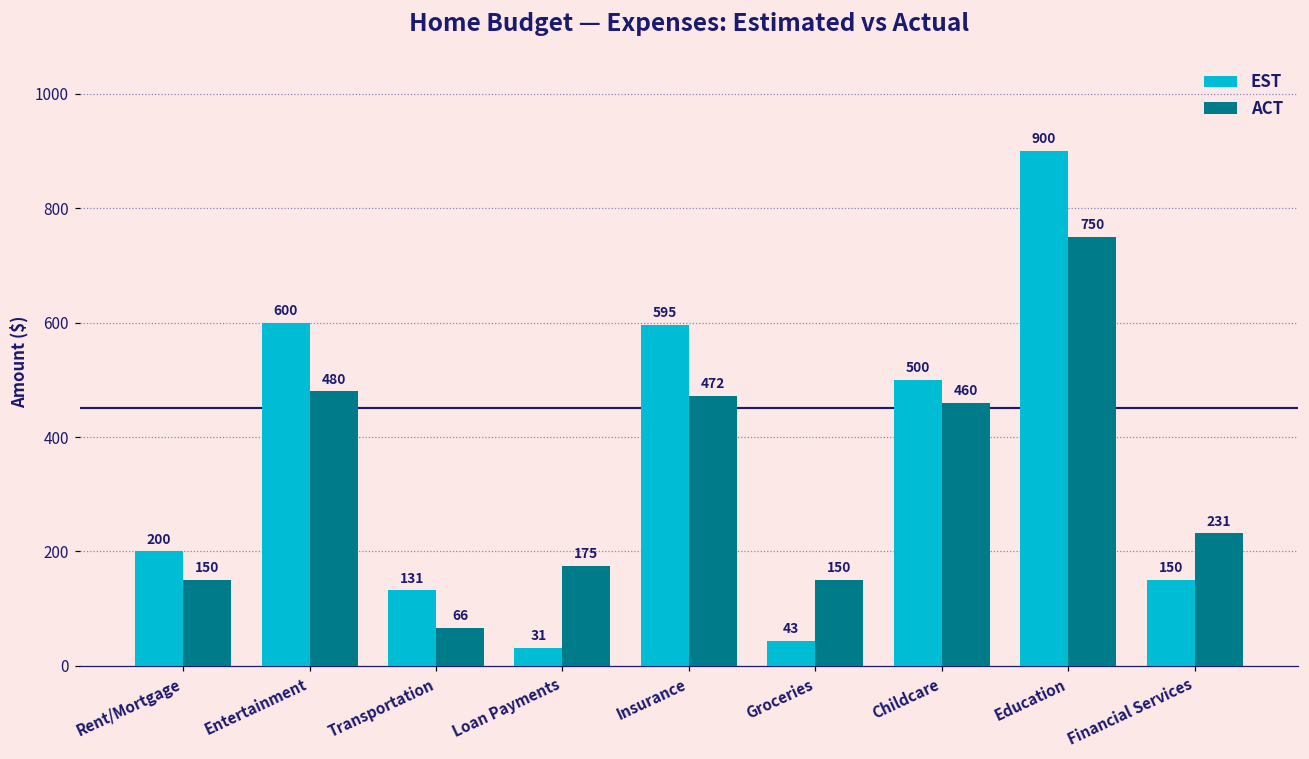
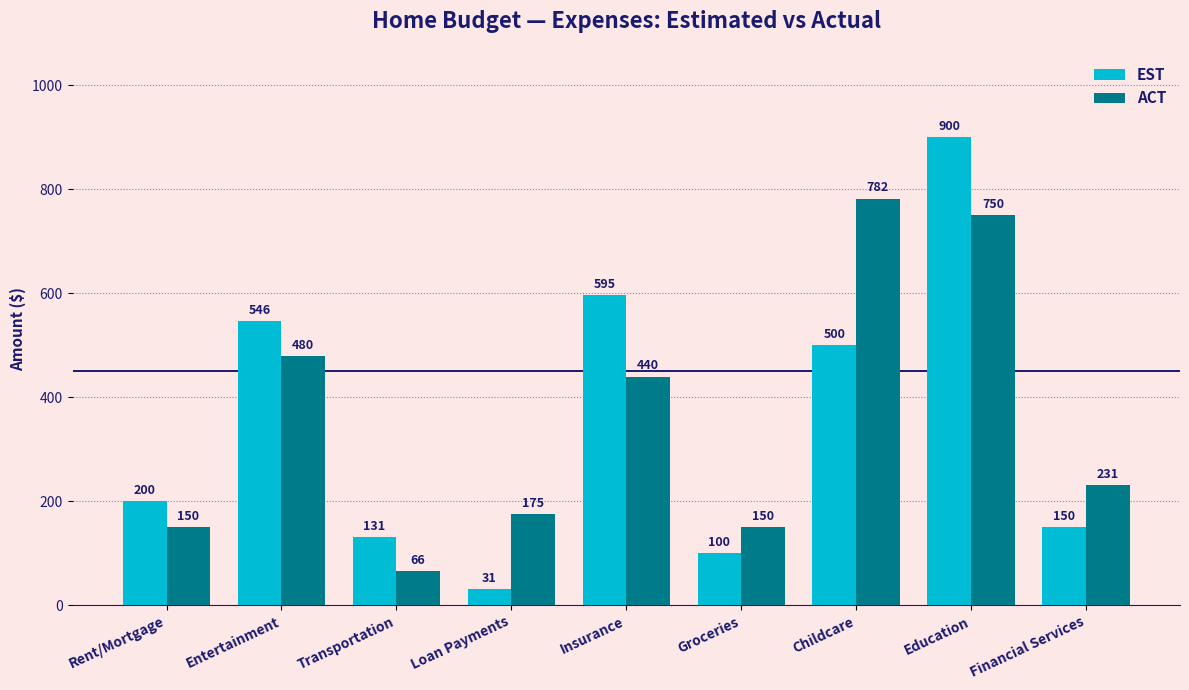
EST, Entertainment: 600 -> 546
ACT, Insurance: 472 -> 440
EST, Groceries: 43 -> 100
ACT, Childcare: 460 -> 782
